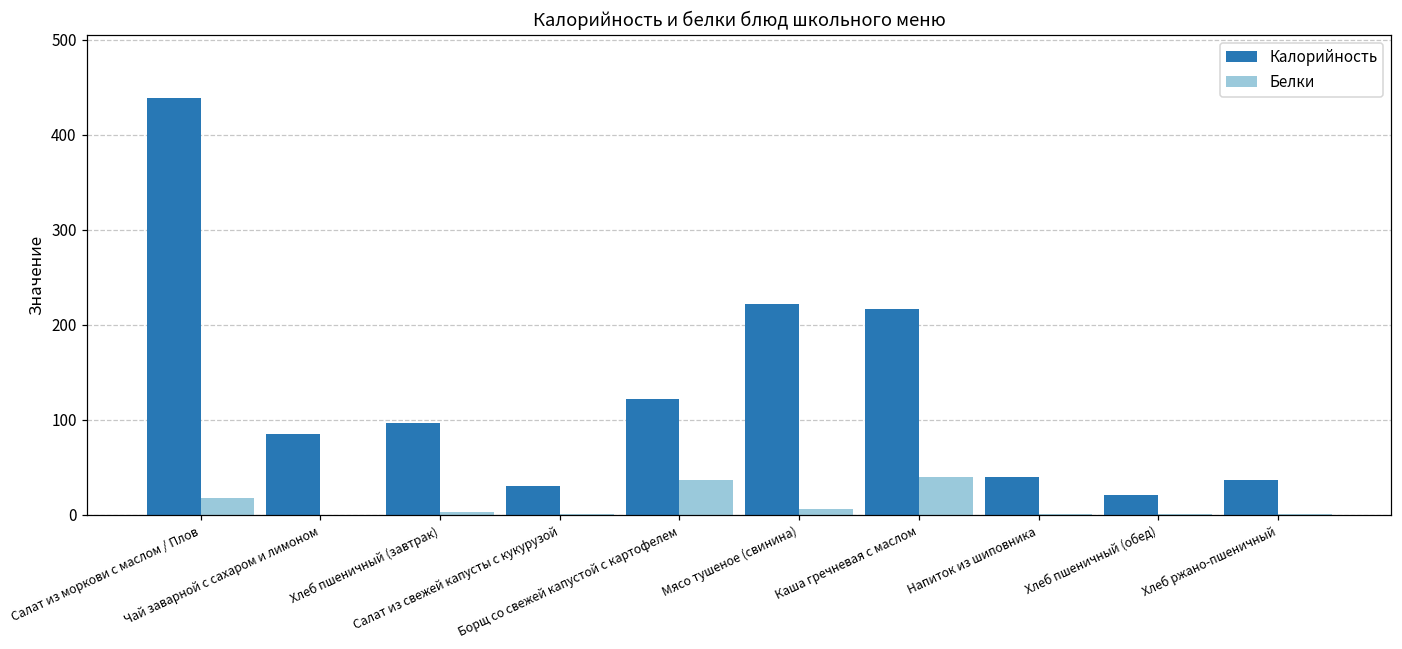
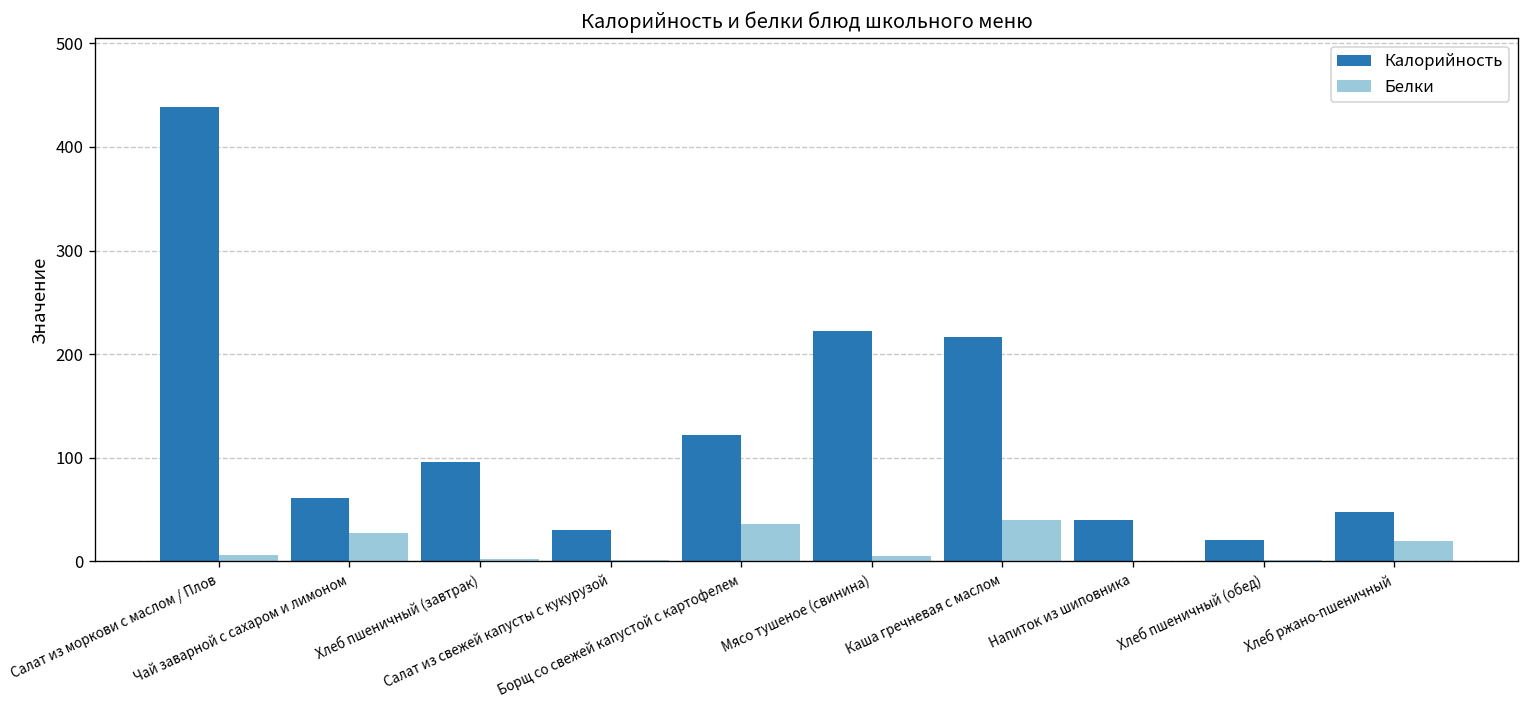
Белки, Салат из моркови с маслом / Плов: 20 -> 10
Калорийность, Чай заварной с сахаром и лимоном: 90 -> 60
Белки, Чай заварной с сахаром и лимоном: 0 -> 30
Калорийность, Хлеб ржано-пшеничный: 40 -> 50
Белки, Хлеб ржано-пшеничный: 0 -> 20
